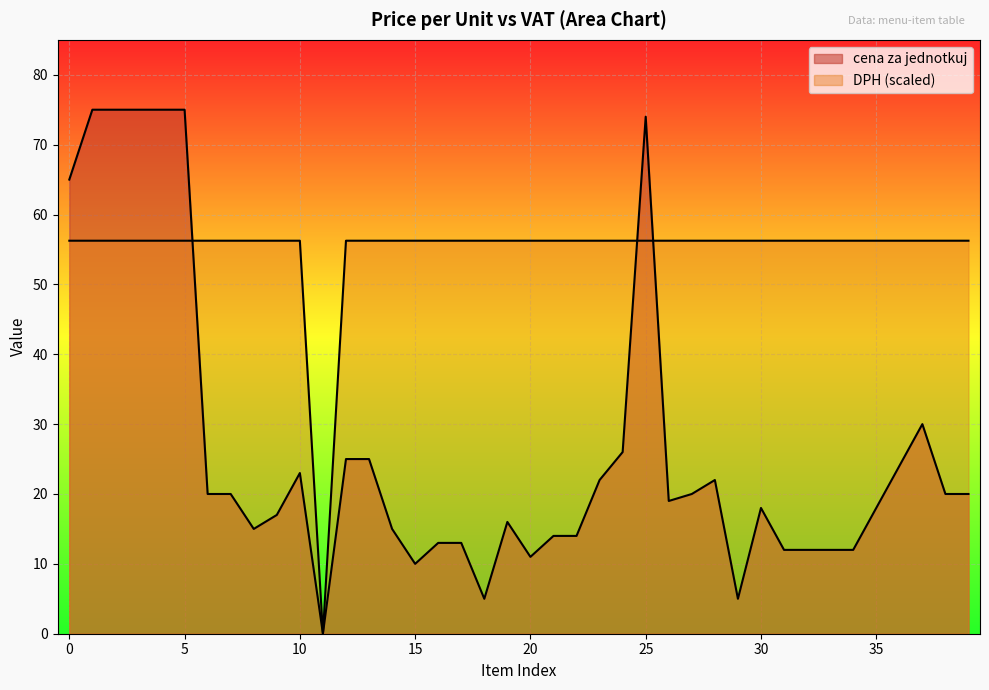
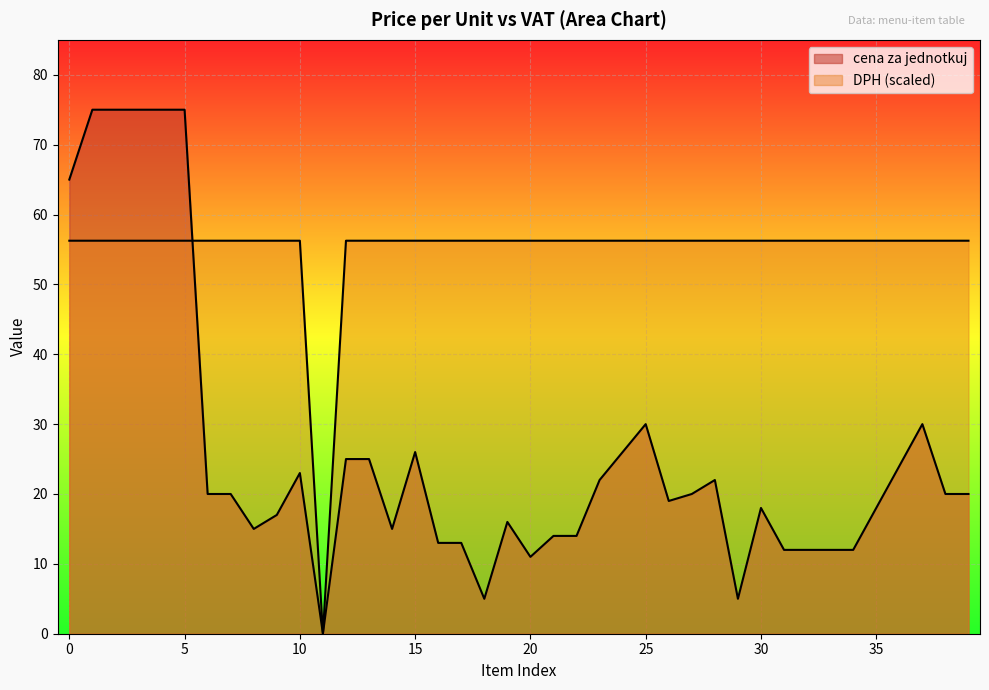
cena za jednotkuj, 15: 10 -> 26
cena za jednotkuj, 25: 74 -> 30
